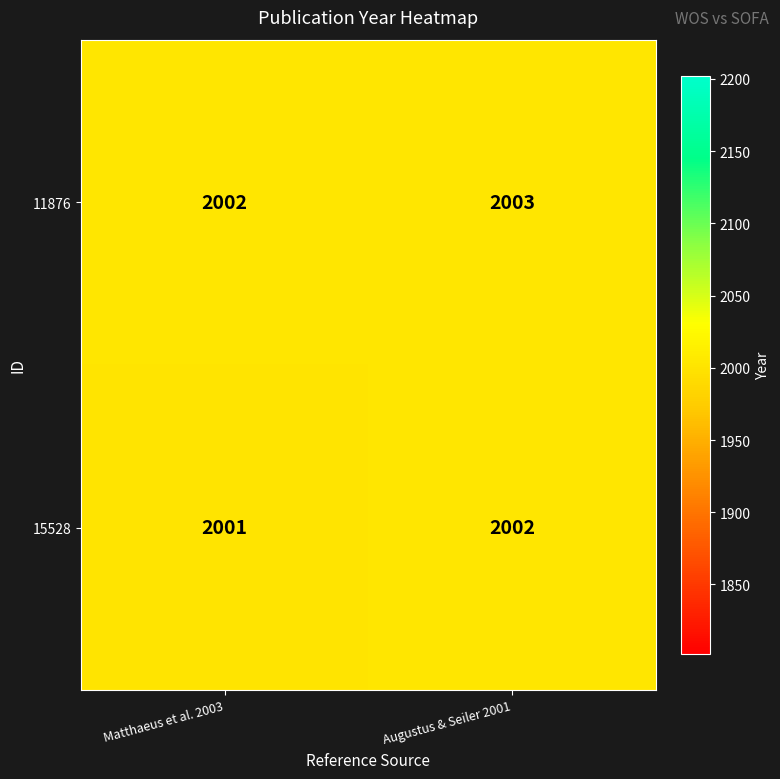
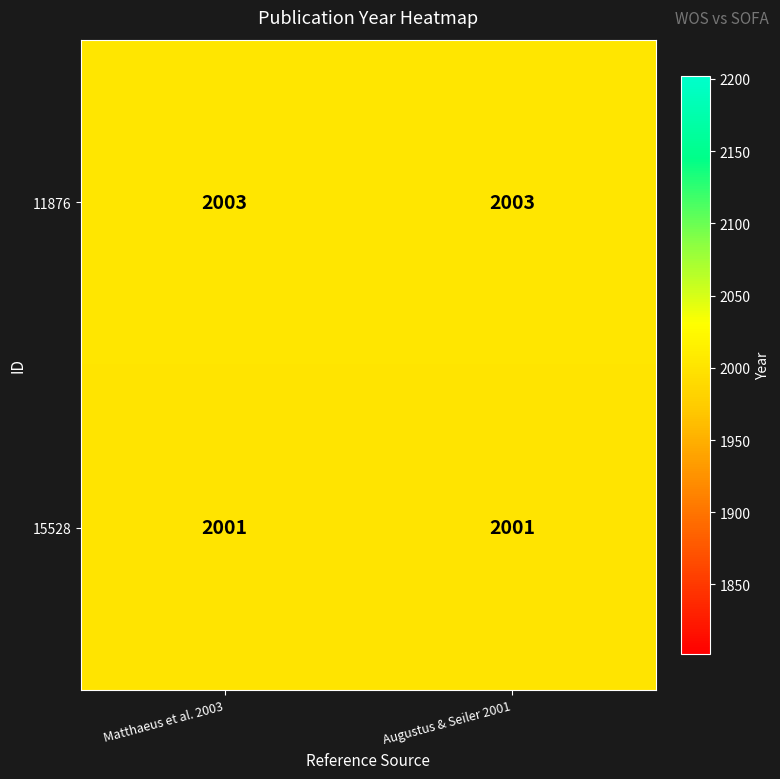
11876, Matthaeus et al. 2003: 2002 -> 2003
15528, Augustus & Seiler 2001: 2002 -> 2001
